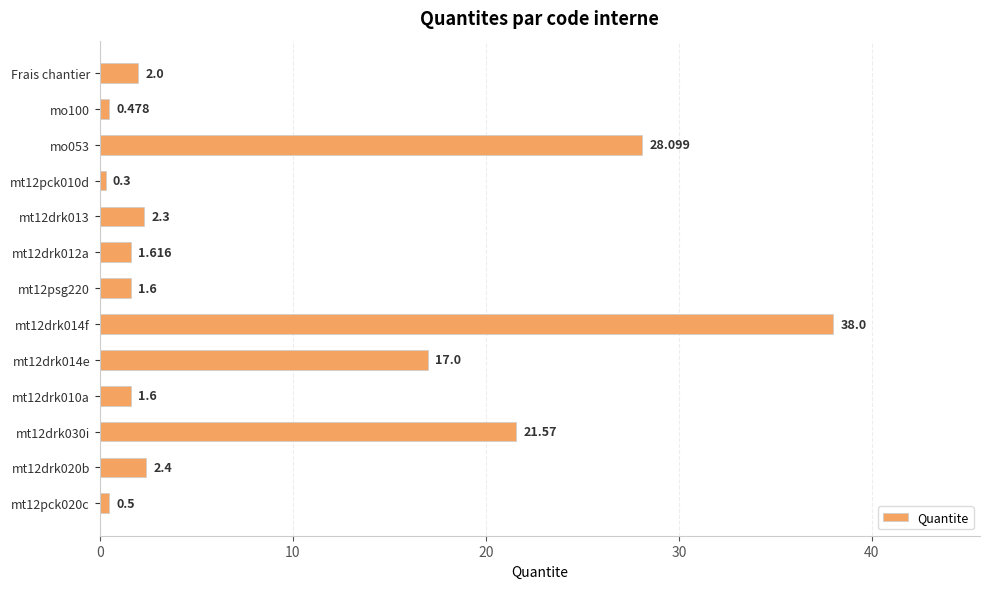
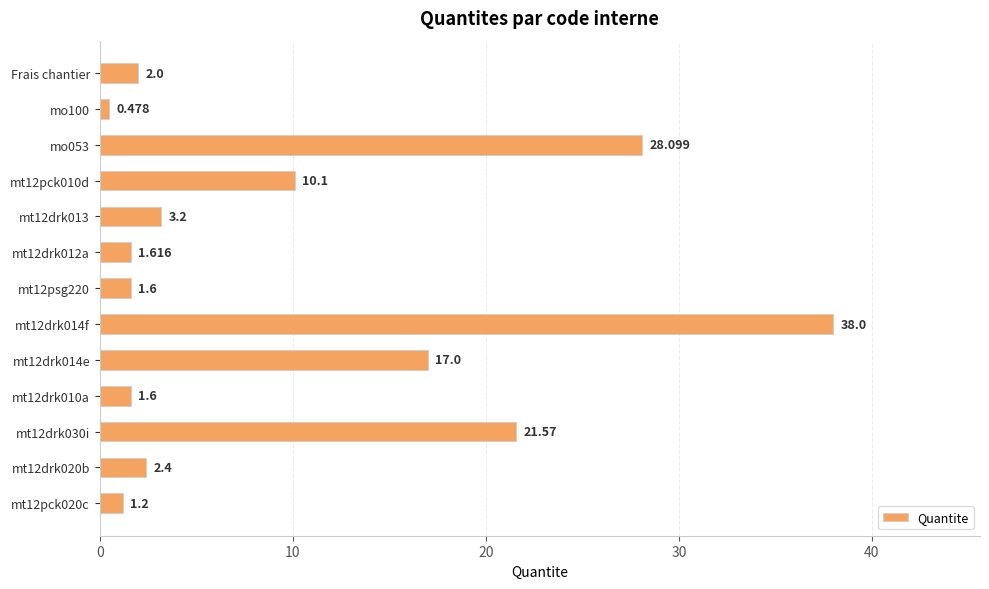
mt12pck010d: 0.3 -> 10.1
mt12drk013: 2.3 -> 3.2
mt12pck020c: 0.5 -> 1.2
